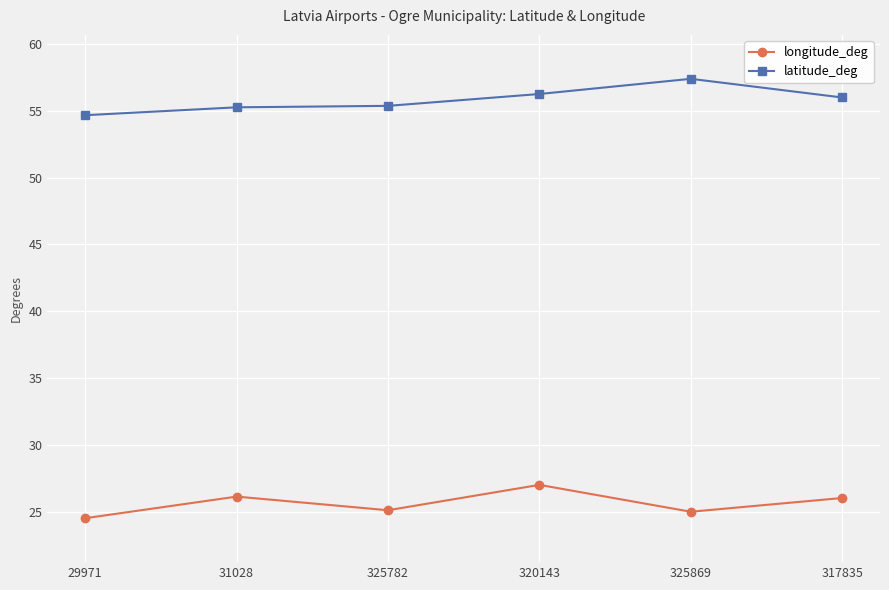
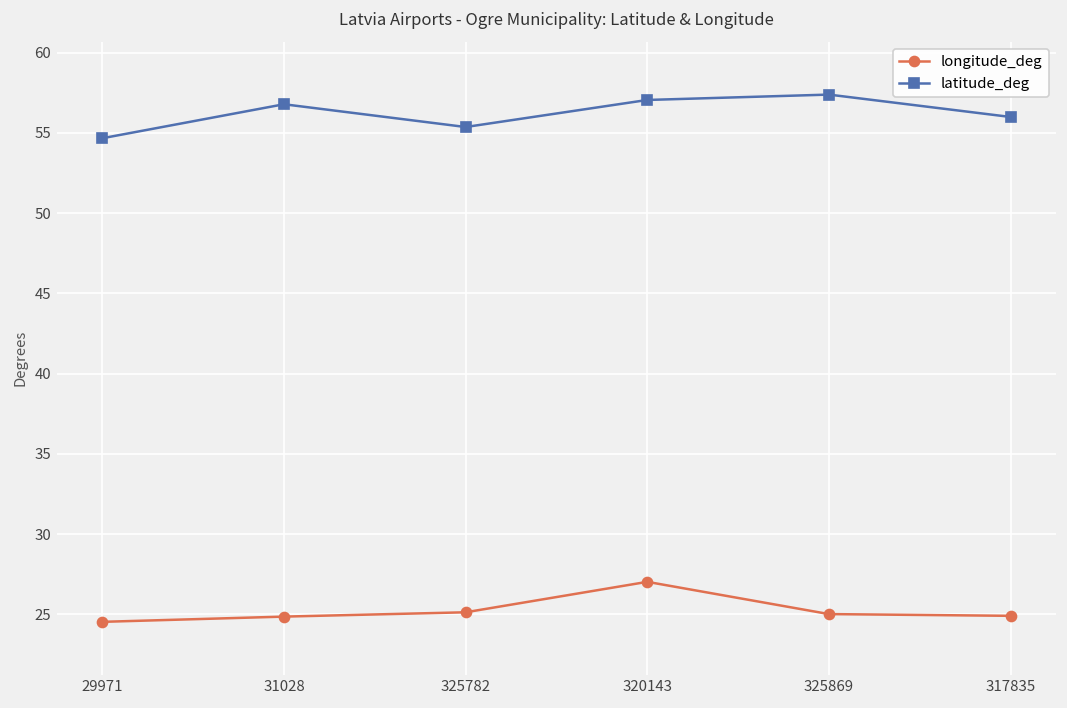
longitude_deg, 31028: 26.1 -> 24.9
latitude_deg, 31028: 55.3 -> 56.8
latitude_deg, 320143: 56.2 -> 57.0
longitude_deg, 317835: 26.0 -> 24.9
